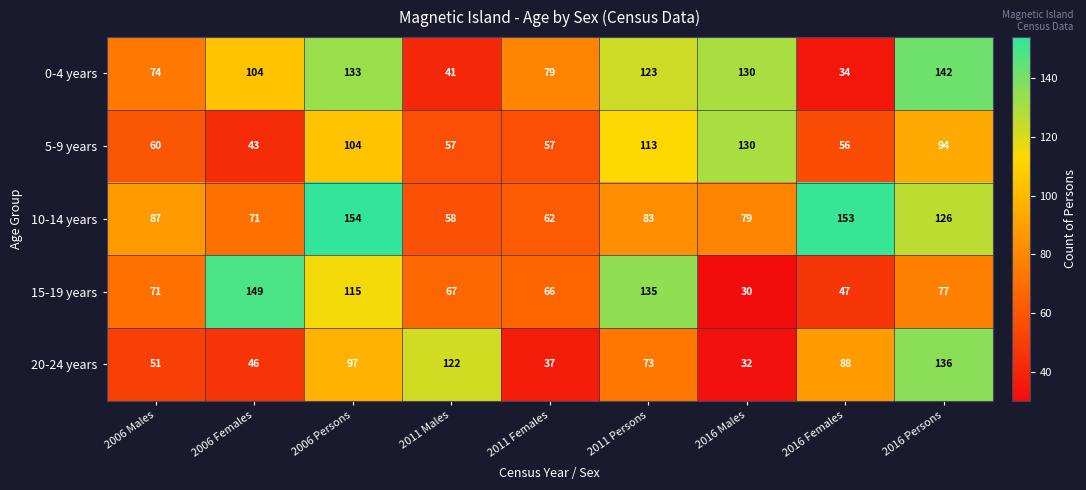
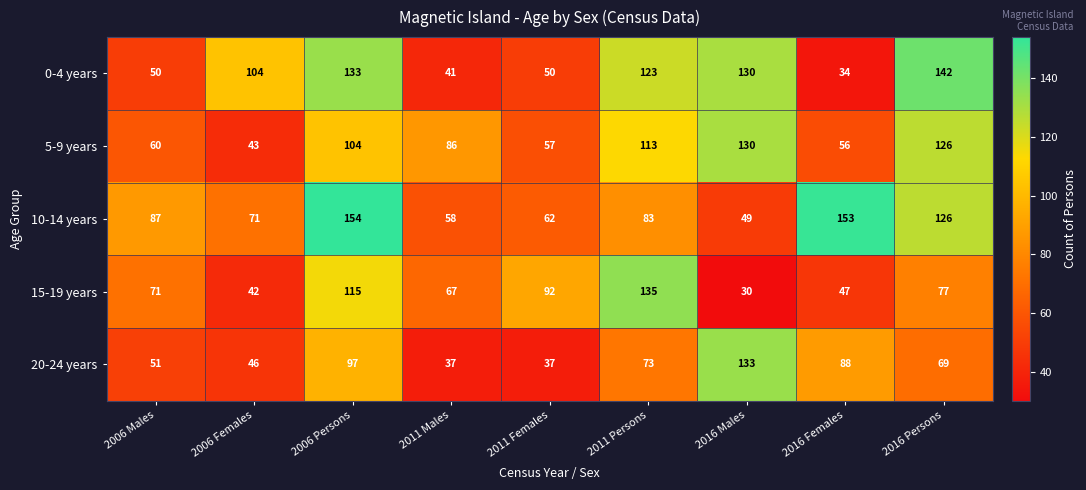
0-4 years, 2006 Males: 74 -> 50
0-4 years, 2011 Females: 79 -> 50
5-9 years, 2011 Males: 57 -> 86
5-9 years, 2016 Persons: 94 -> 126
10-14 years, 2016 Males: 79 -> 49
15-19 years, 2006 Females: 149 -> 42
15-19 years, 2011 Females: 66 -> 92
20-24 years, 2011 Males: 122 -> 37
20-24 years, 2016 Males: 32 -> 133
20-24 years, 2016 Persons: 136 -> 69
